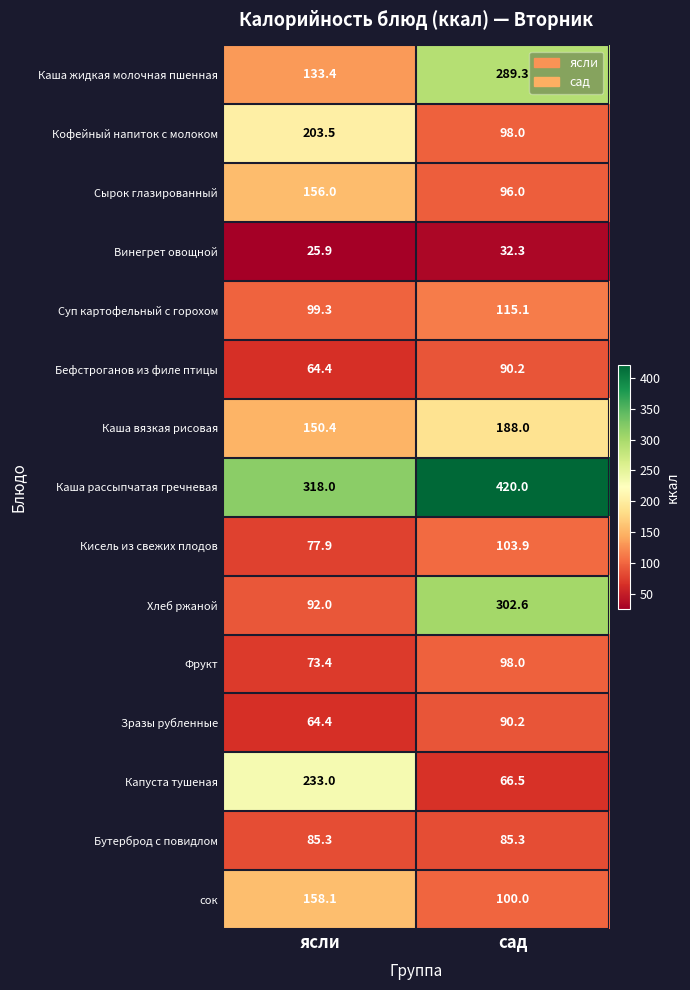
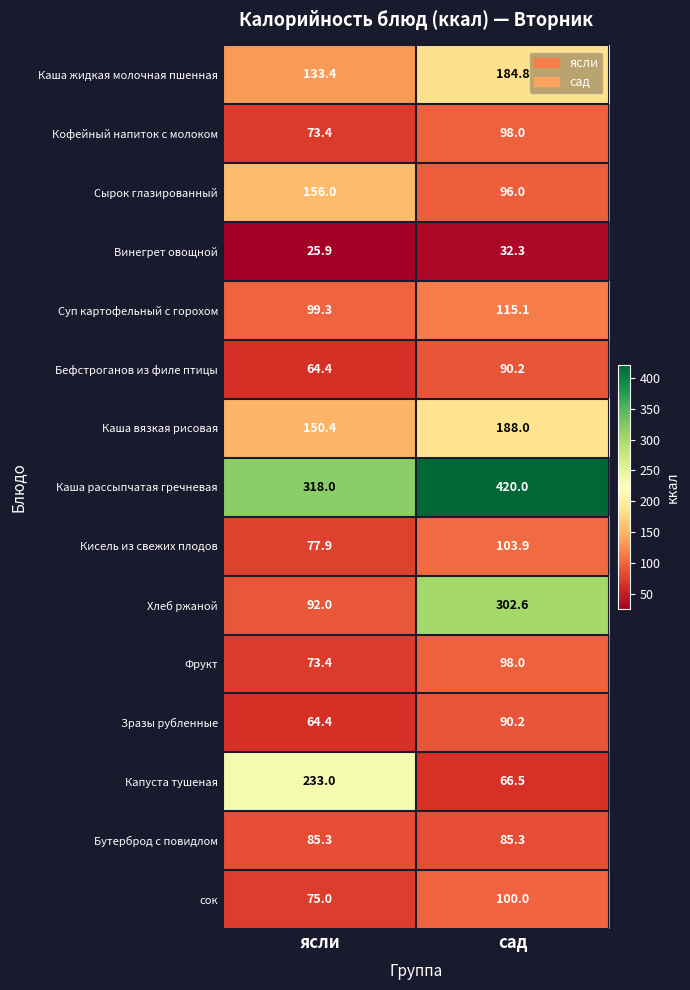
Каша жидкая молочная пшенная, сад: 289.3 -> 184.8
Кофейный напиток с молоком, ясли: 203.5 -> 73.4
сок, ясли: 158.1 -> 75.0
